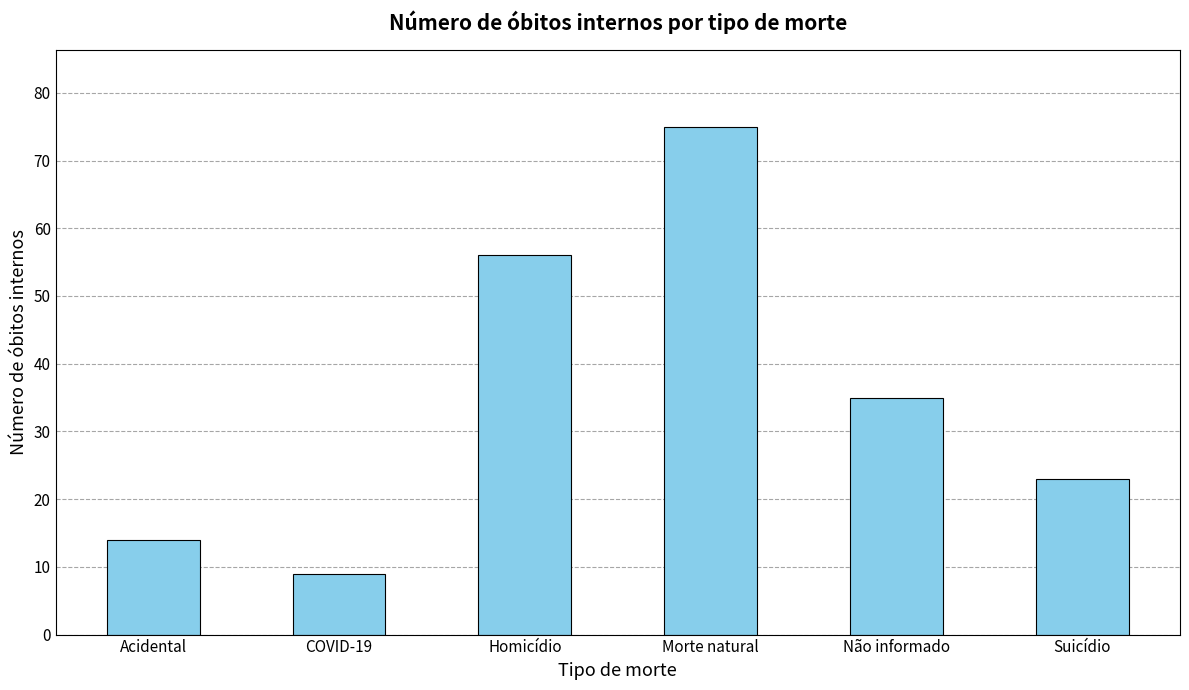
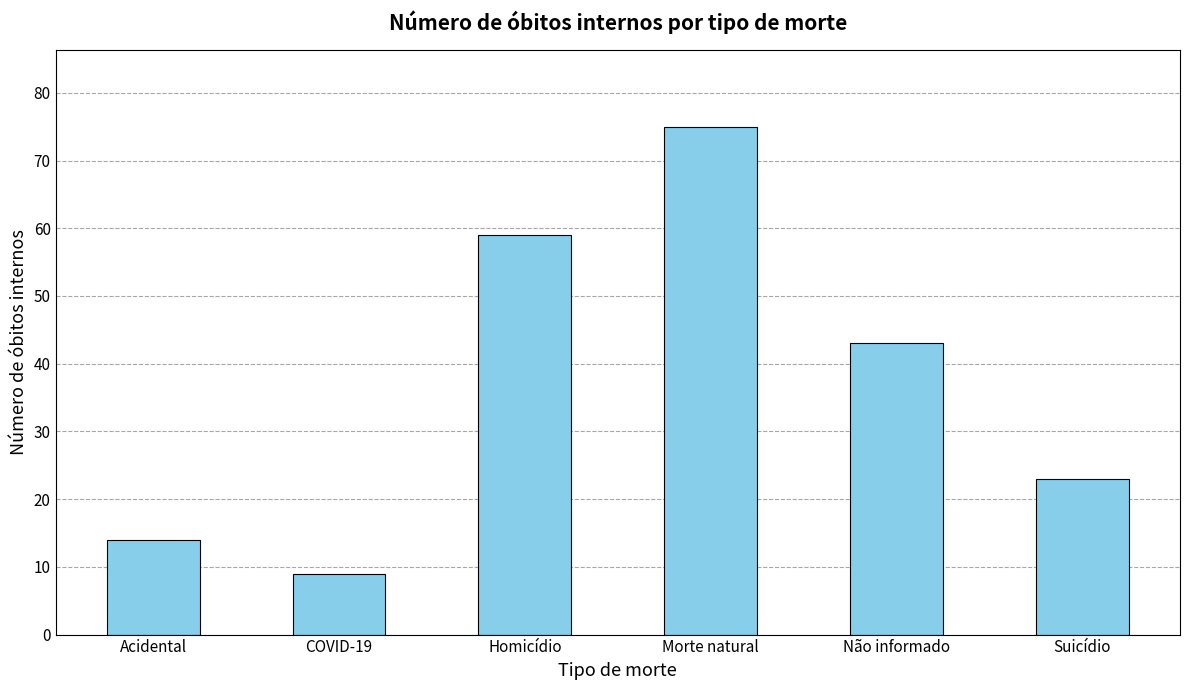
Homicídio: 56 -> 59
Não informado: 35 -> 43
